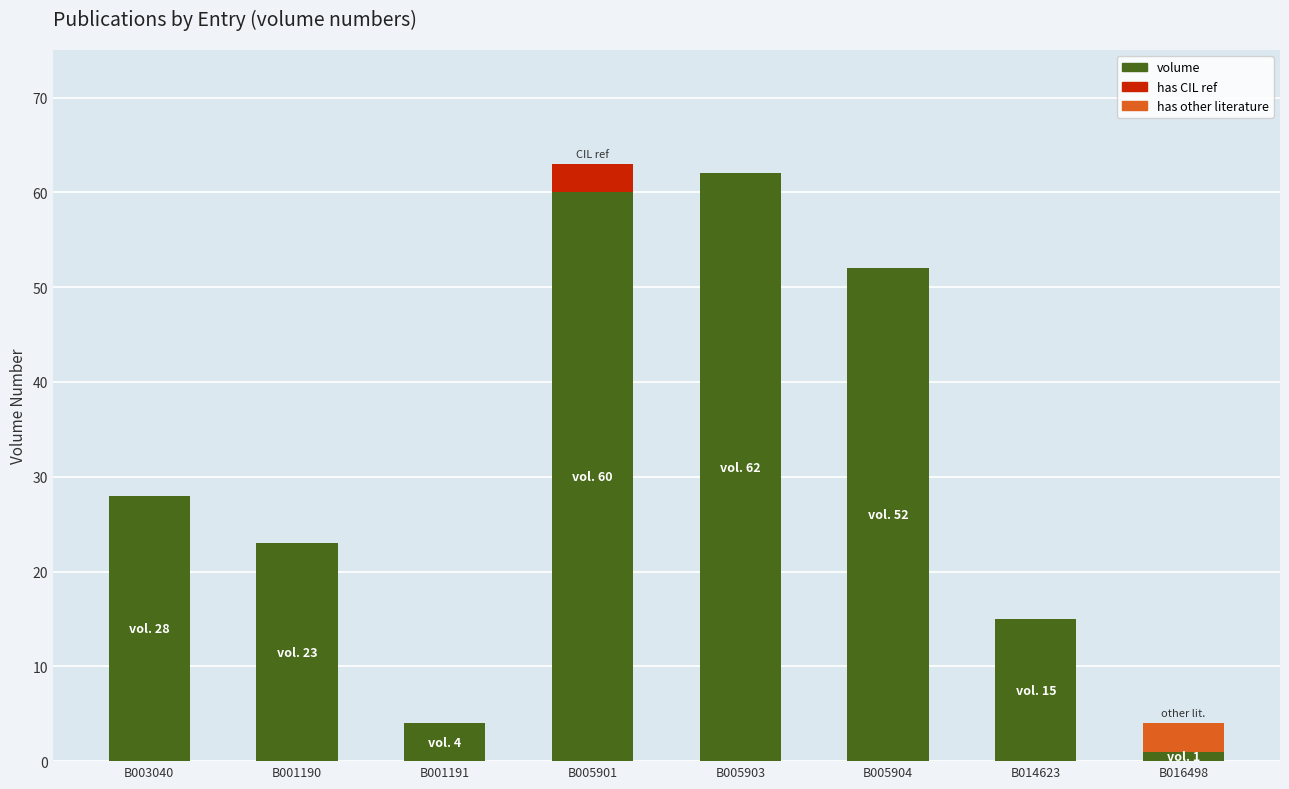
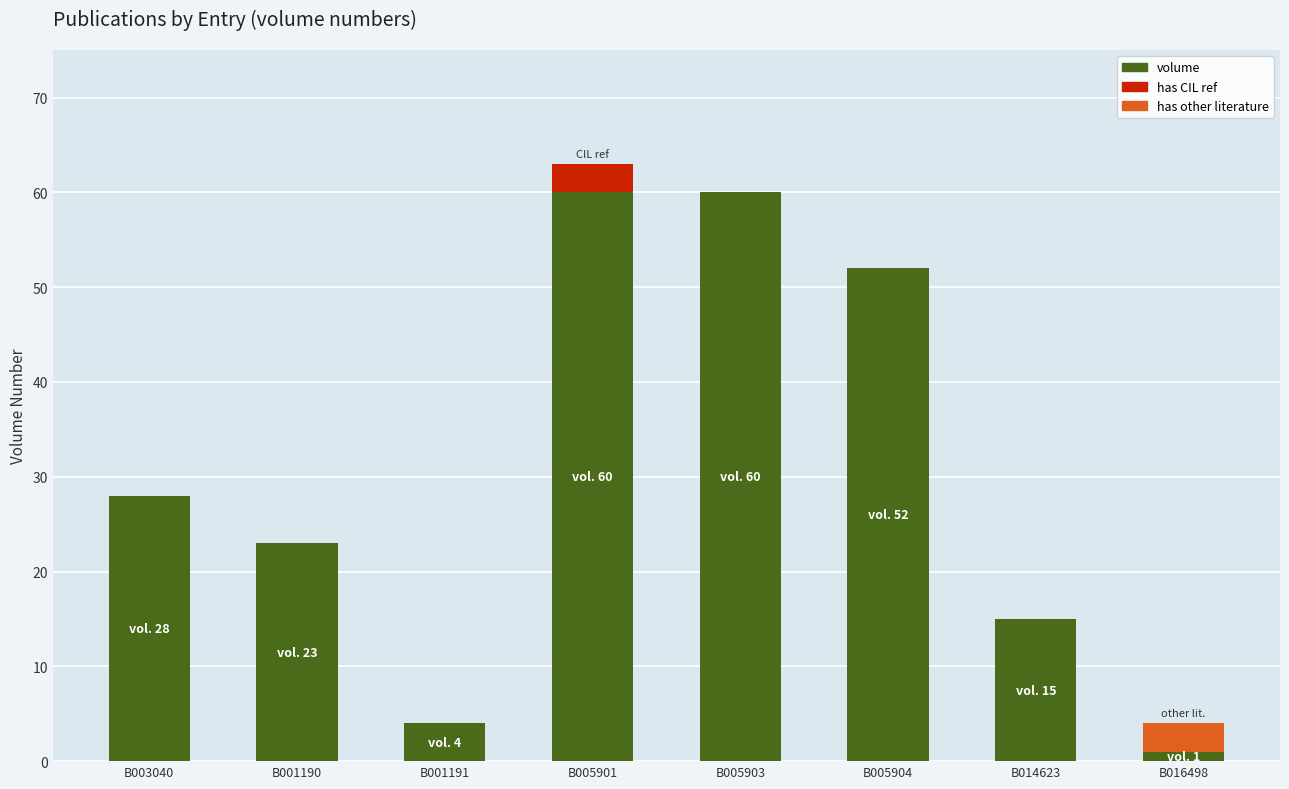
volume, B005903: 62 -> 60
